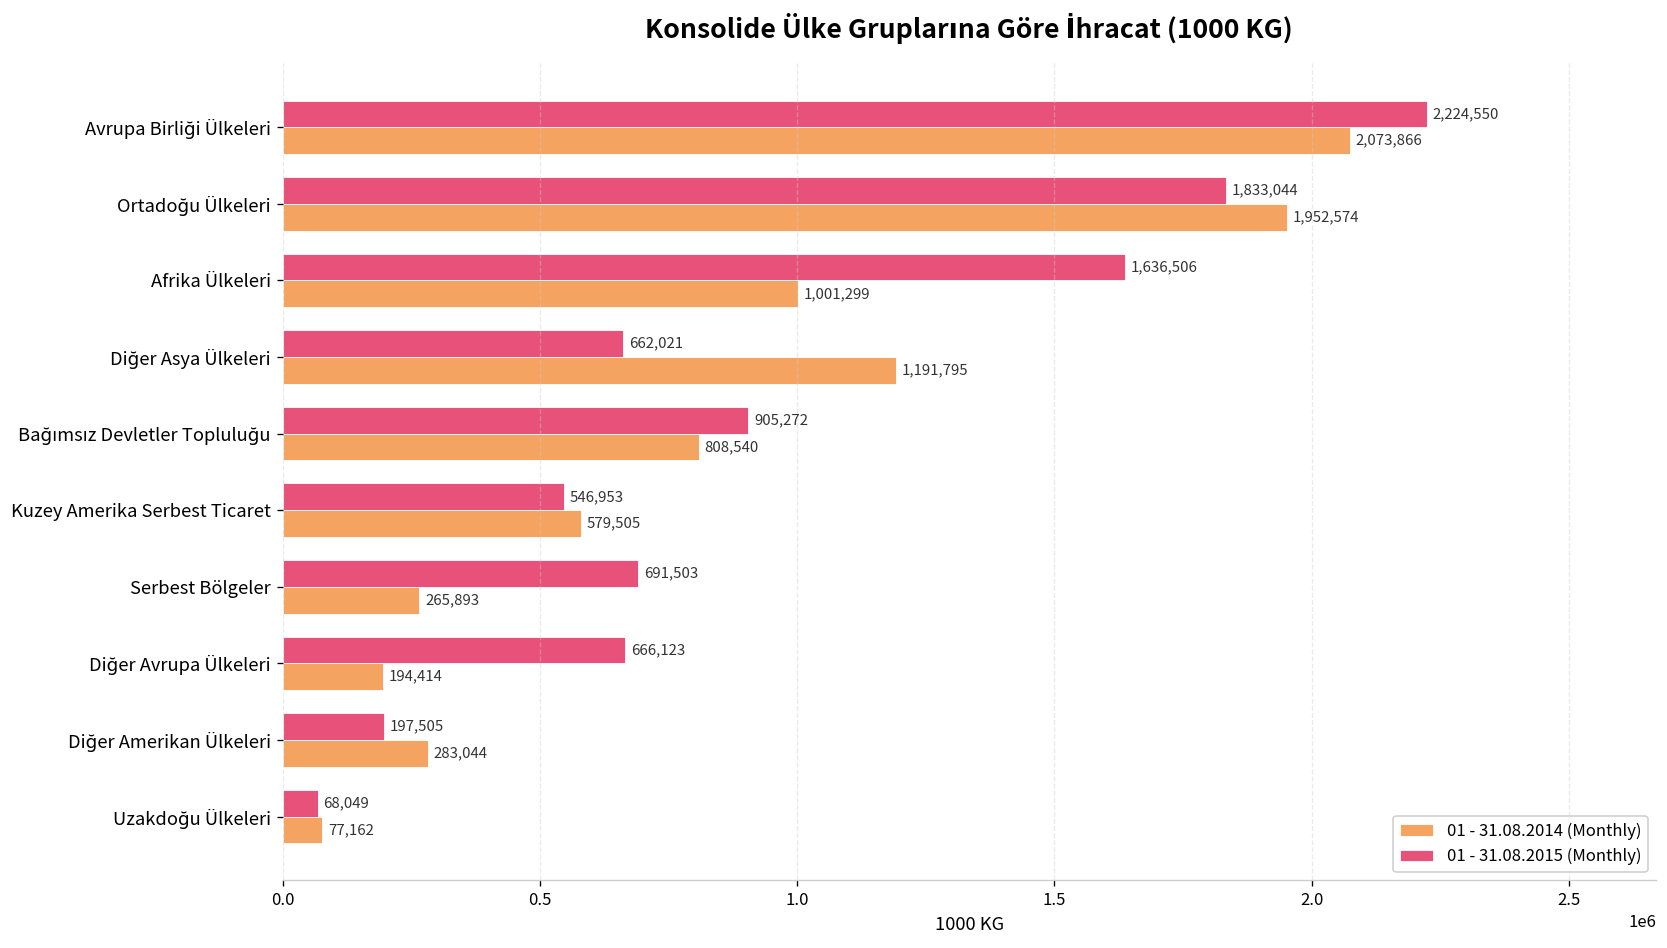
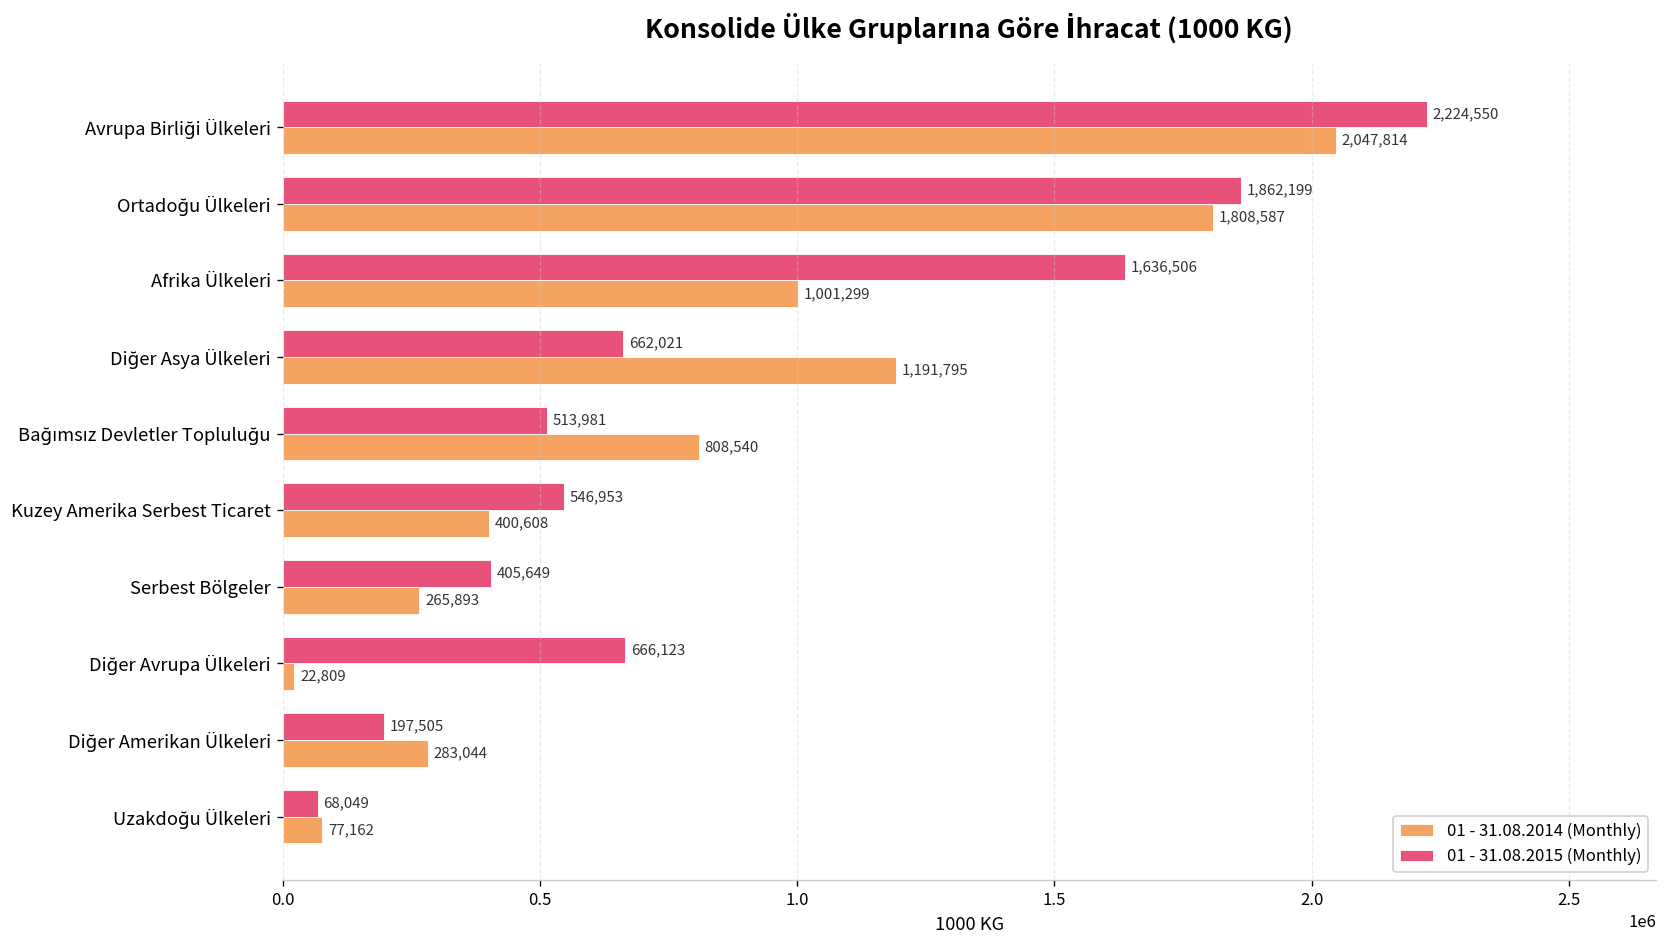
01 - 31.08.2014 (Monthly), Avrupa Birliği Ülkeleri: 2,073,866 -> 2,047,814
01 - 31.08.2015 (Monthly), Ortadoğu Ülkeleri: 1,833,044 -> 1,862,199
01 - 31.08.2014 (Monthly), Ortadoğu Ülkeleri: 1,952,574 -> 1,808,587
01 - 31.08.2015 (Monthly), Bağımsız Devletler Topluluğu: 905,272 -> 513,981
01 - 31.08.2014 (Monthly), Kuzey Amerika Serbest Ticaret: 579,505 -> 400,608
01 - 31.08.2015 (Monthly), Serbest Bölgeler: 691,503 -> 405,649
01 - 31.08.2014 (Monthly), Diğer Avrupa Ülkeleri: 194,414 -> 22,809
